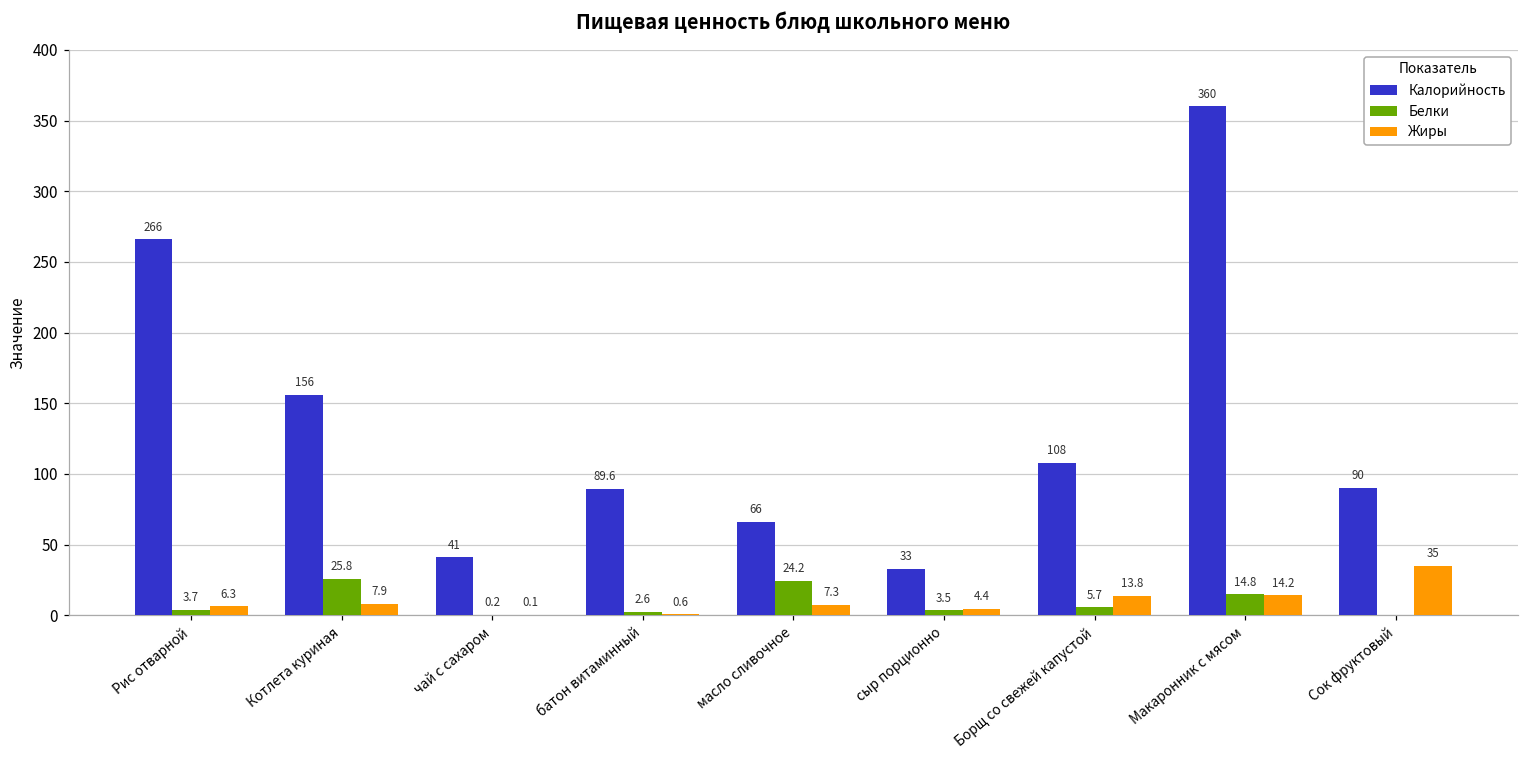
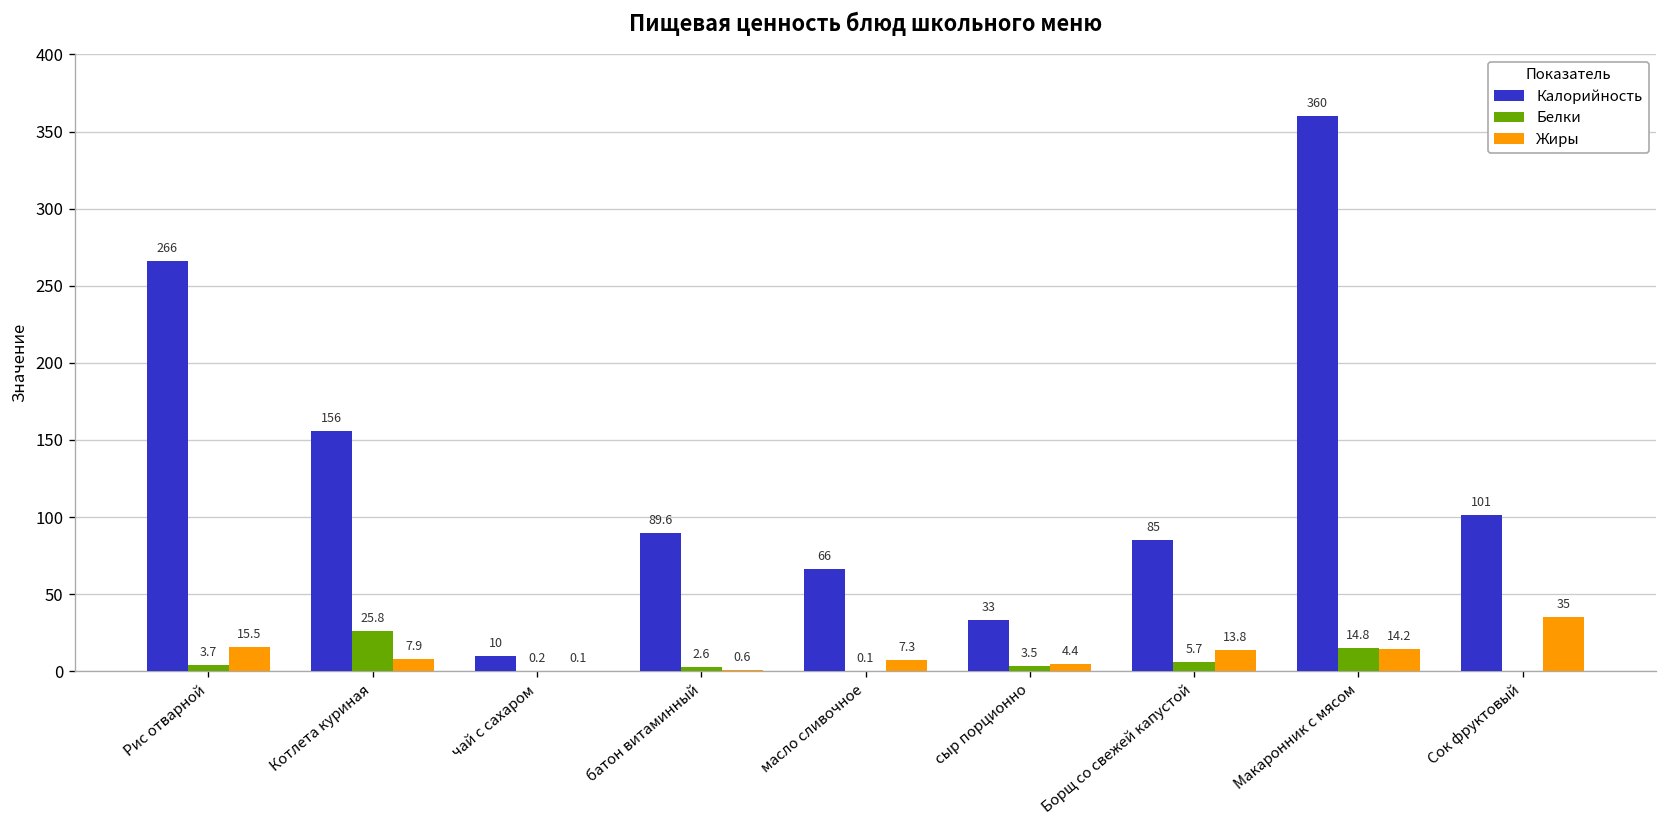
Жиры, Рис отварной: 6.3 -> 15.5
Калорийность, чай с сахаром: 41 -> 10
Белки, масло сливочное: 24.2 -> 0.1
Калорийность, Борщ со свежей капустой: 108 -> 85
Калорийность, Сок фруктовый: 90 -> 101
